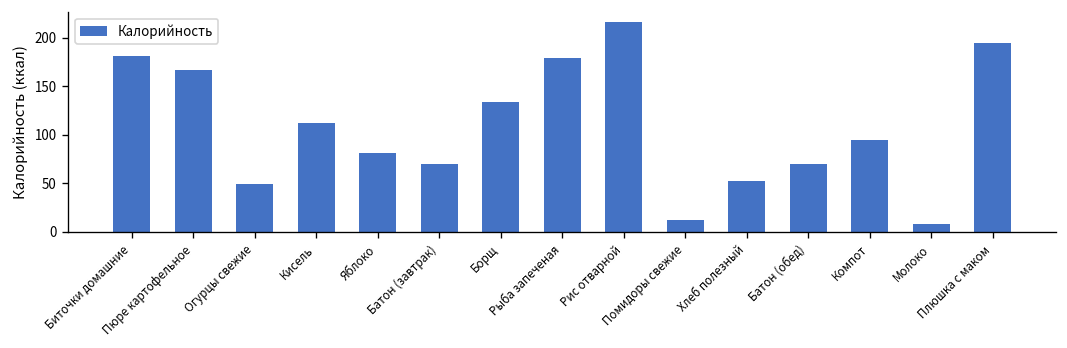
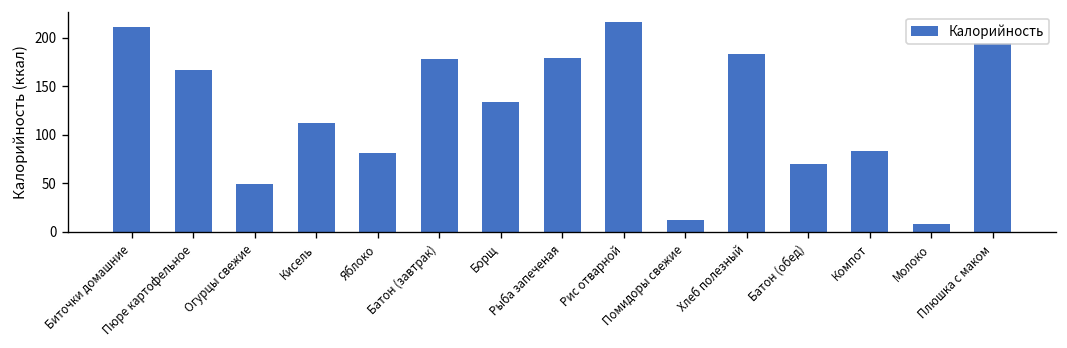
Биточки домашние: 180 -> 210
Батон (завтрак): 70 -> 180
Хлеб полезный: 50 -> 180
Компот: 100 -> 80
